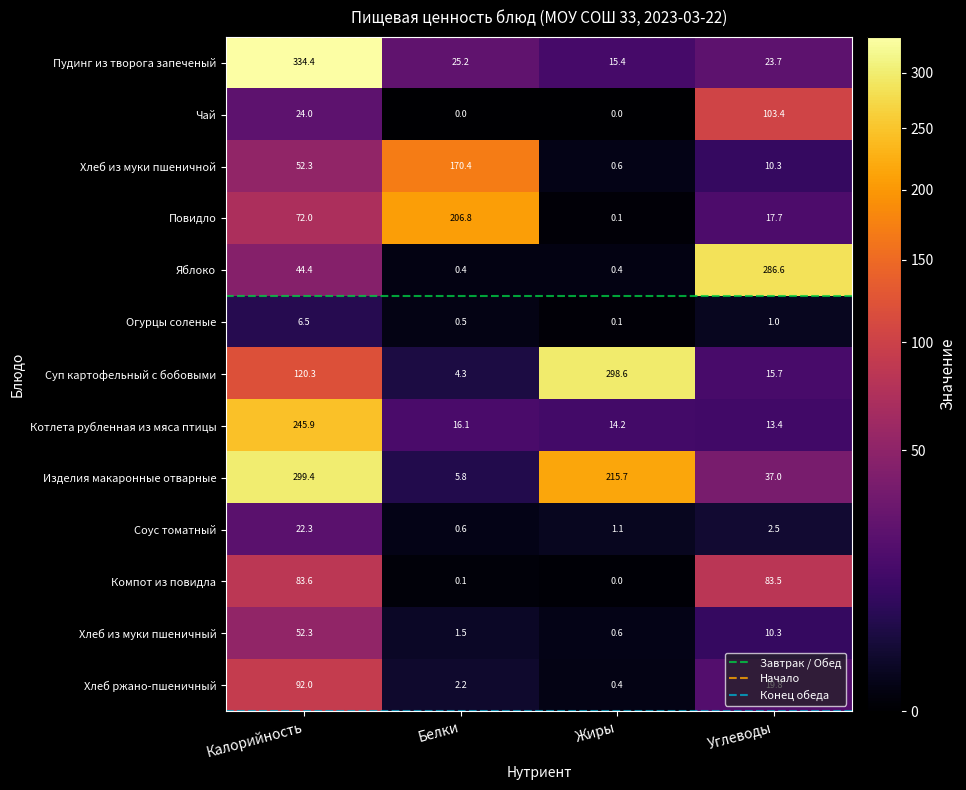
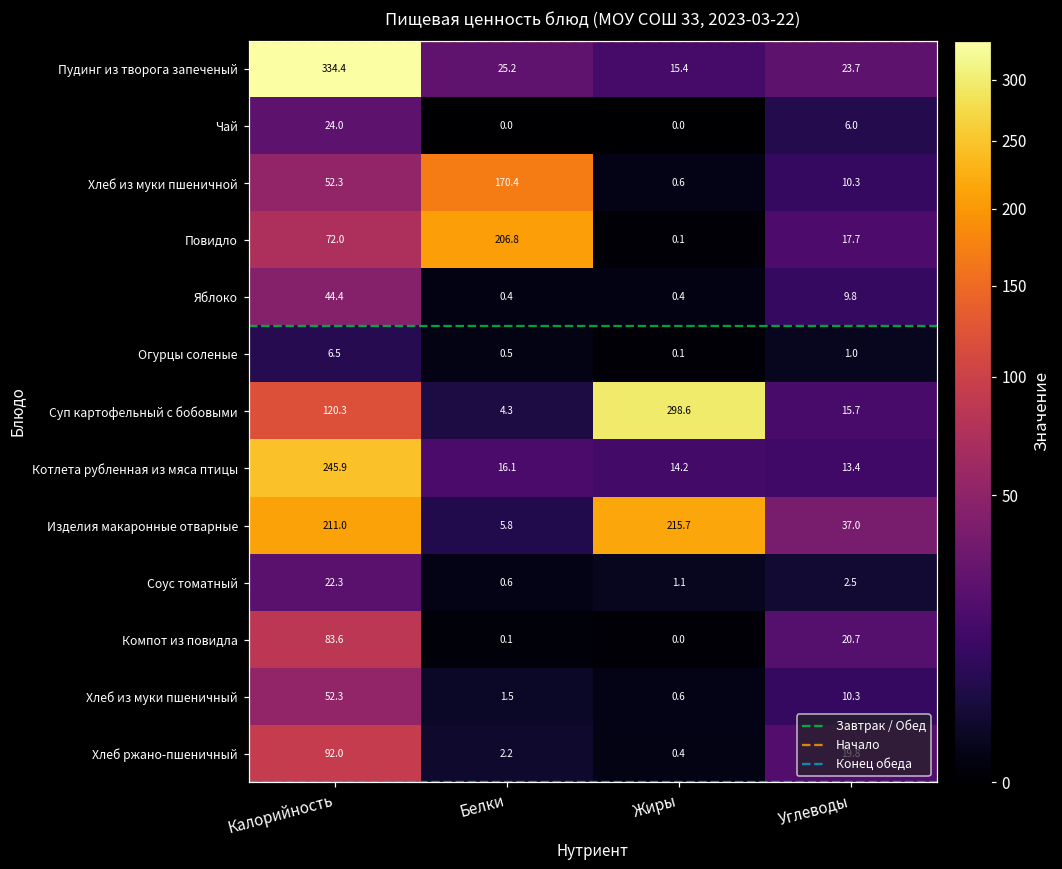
Чай, Углеводы: 103.4 -> 6.0
Яблоко, Углеводы: 286.6 -> 9.8
Изделия макаронные отварные, Калорийность: 299.4 -> 211.0
Компот из повидла, Углеводы: 83.5 -> 20.7
